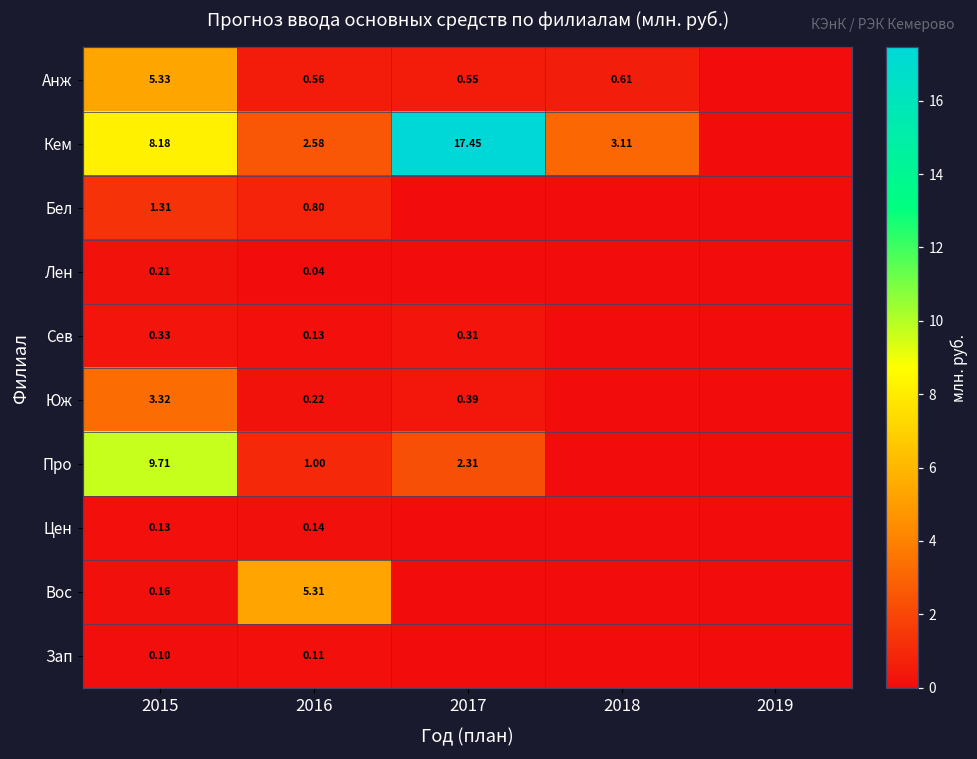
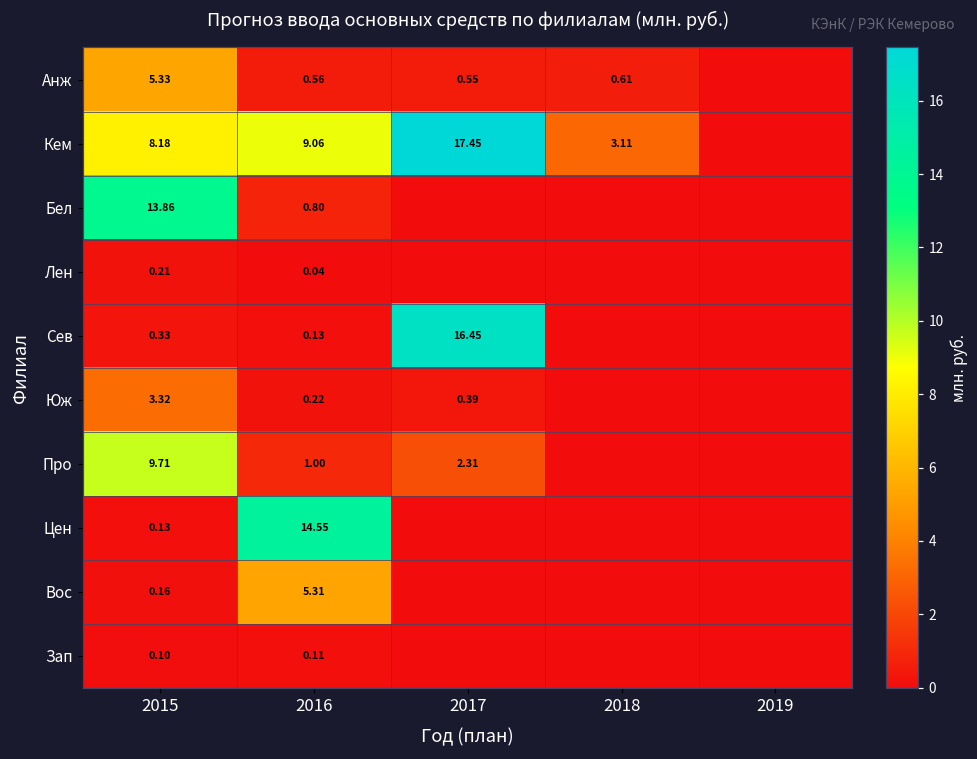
Кем, 2016: 2.58 -> 9.06
Бел, 2015: 1.31 -> 13.86
Сев, 2017: 0.31 -> 16.45
Цен, 2016: 0.14 -> 14.55
